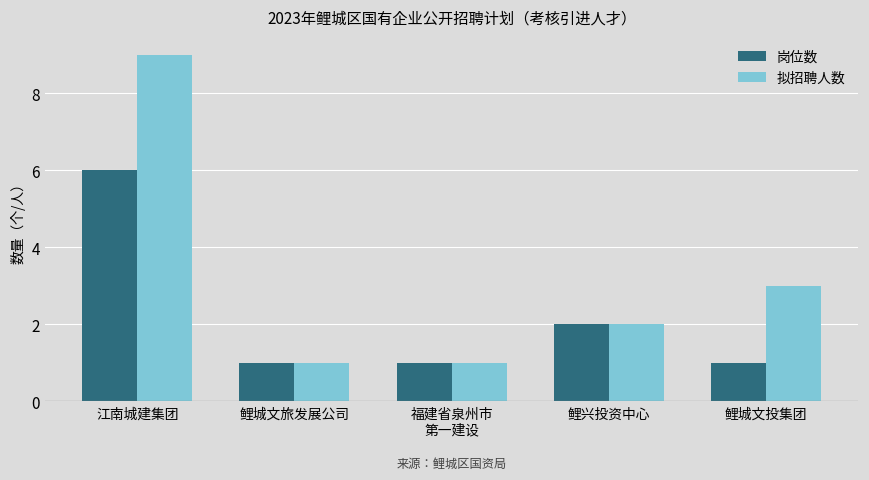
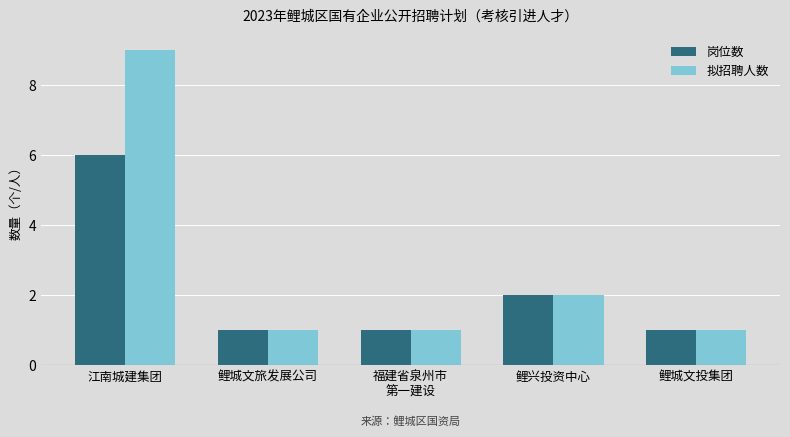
拟招聘人数, 鲤城文投集团: 3 -> 1
